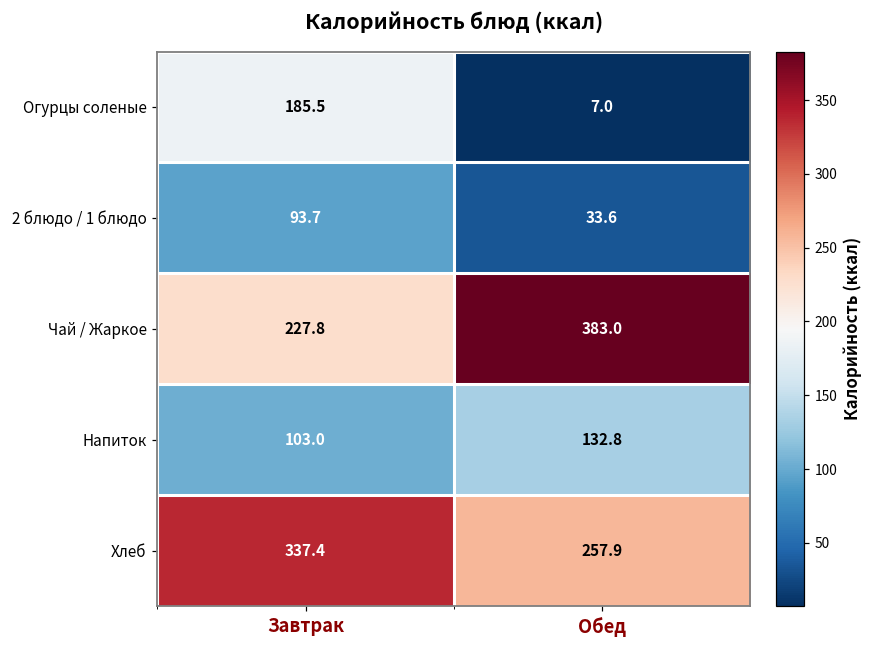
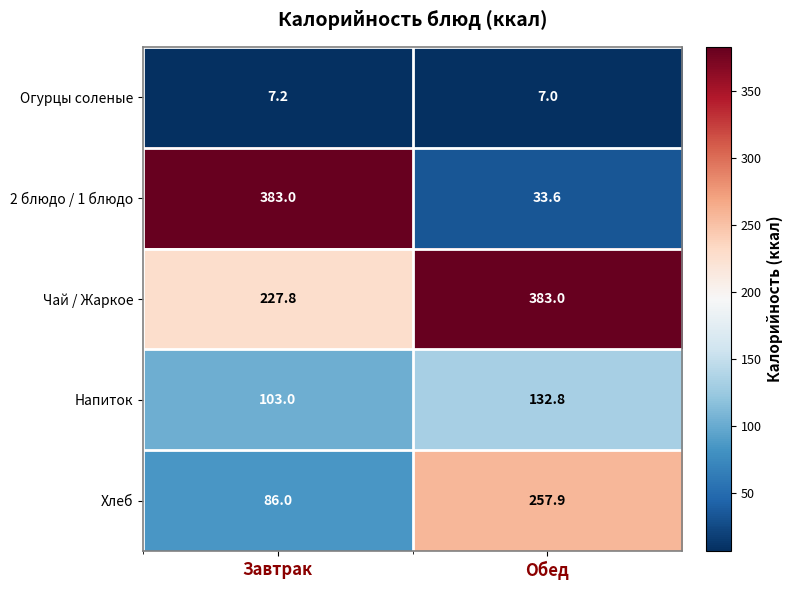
Огурцы соленые, Завтрак: 185.5 -> 7.2
2 блюдо / 1 блюдо, Завтрак: 93.7 -> 383.0
Хлеб, Завтрак: 337.4 -> 86.0
